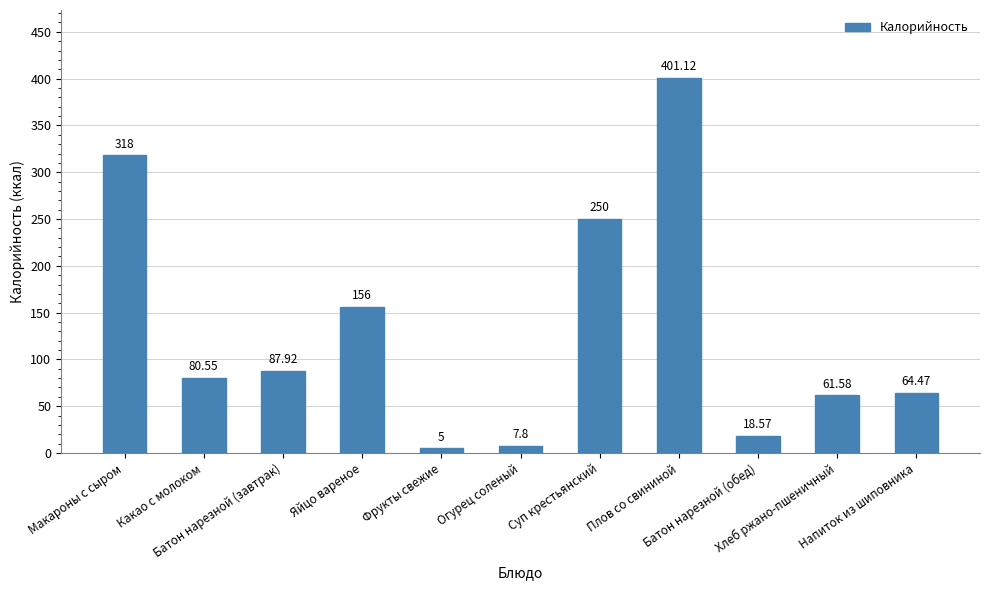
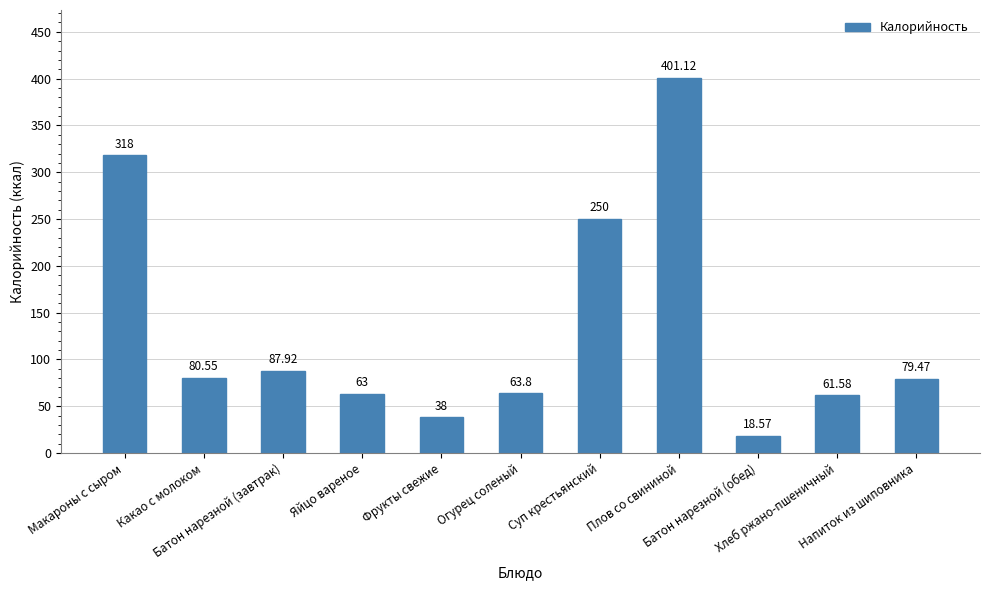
Яйцо вареное: 156 -> 63
Фрукты свежие: 5 -> 38
Огурец соленый: 7.8 -> 63.8
Напиток из шиповника: 64.47 -> 79.47
